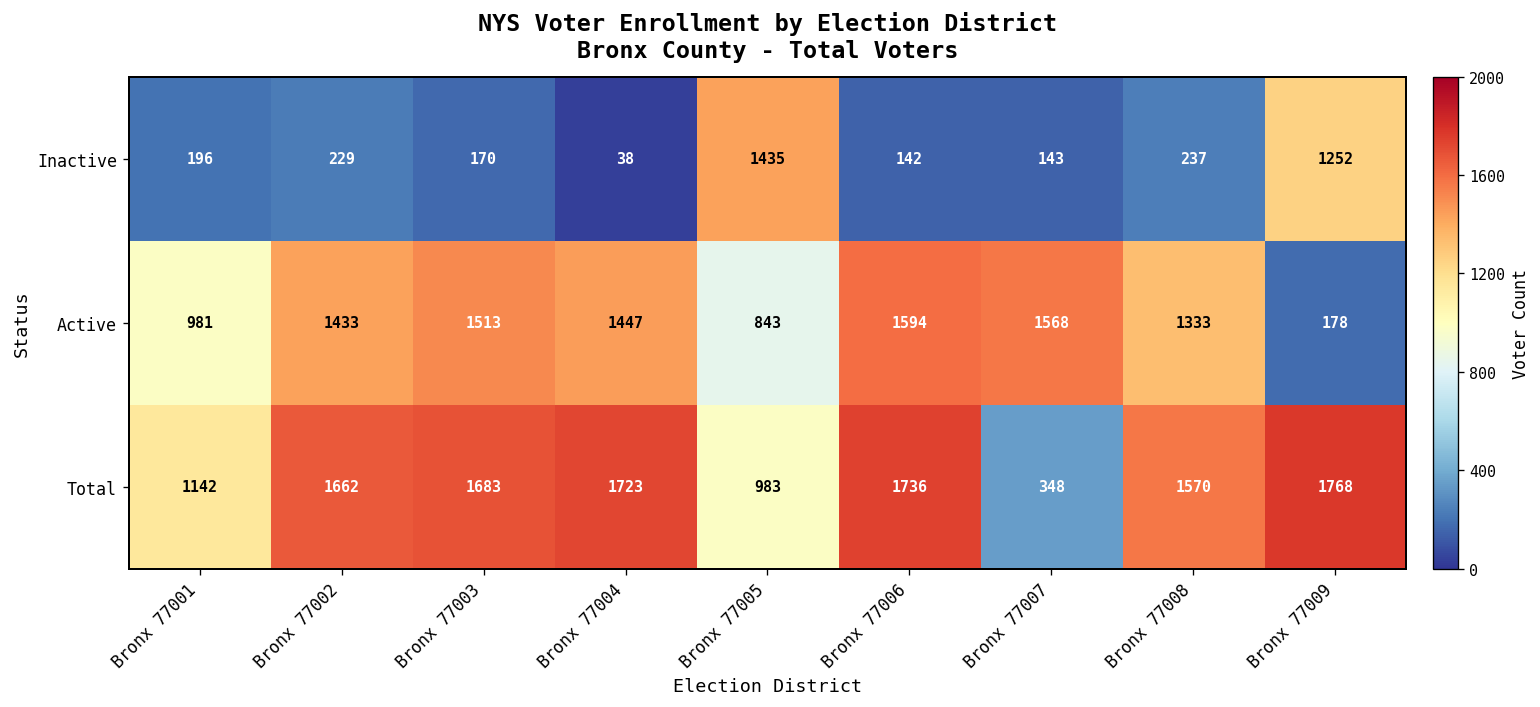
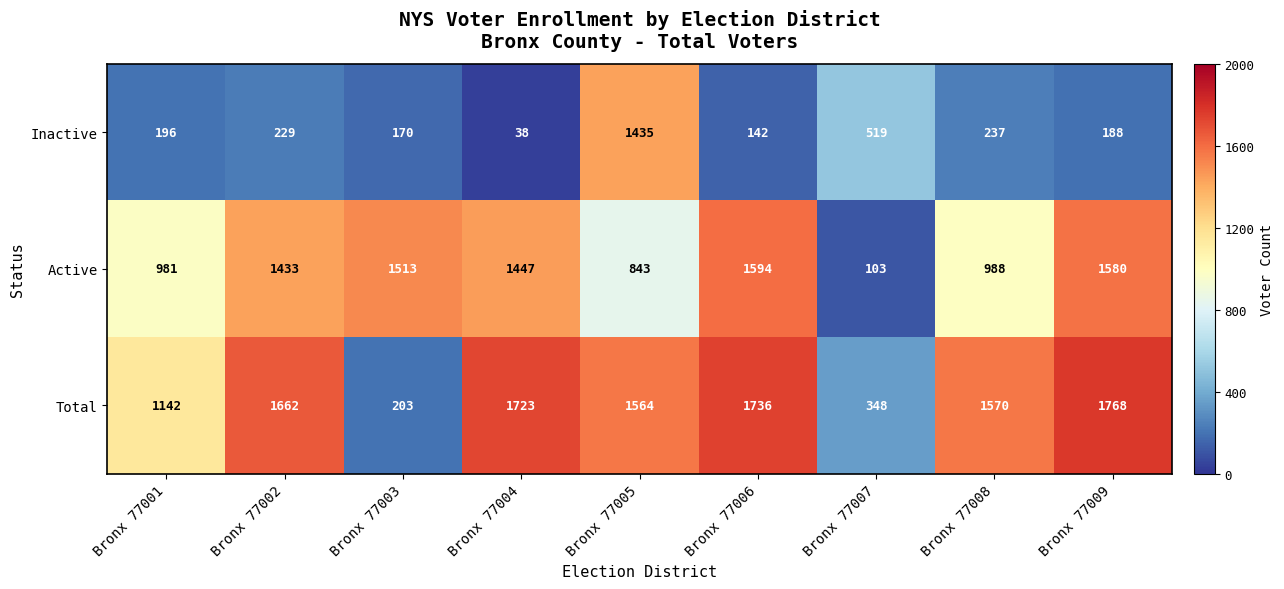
Inactive, Bronx 77007: 143 -> 519
Inactive, Bronx 77009: 1252 -> 188
Active, Bronx 77007: 1568 -> 103
Active, Bronx 77008: 1333 -> 988
Active, Bronx 77009: 178 -> 1580
Total, Bronx 77003: 1683 -> 203
Total, Bronx 77005: 983 -> 1564
